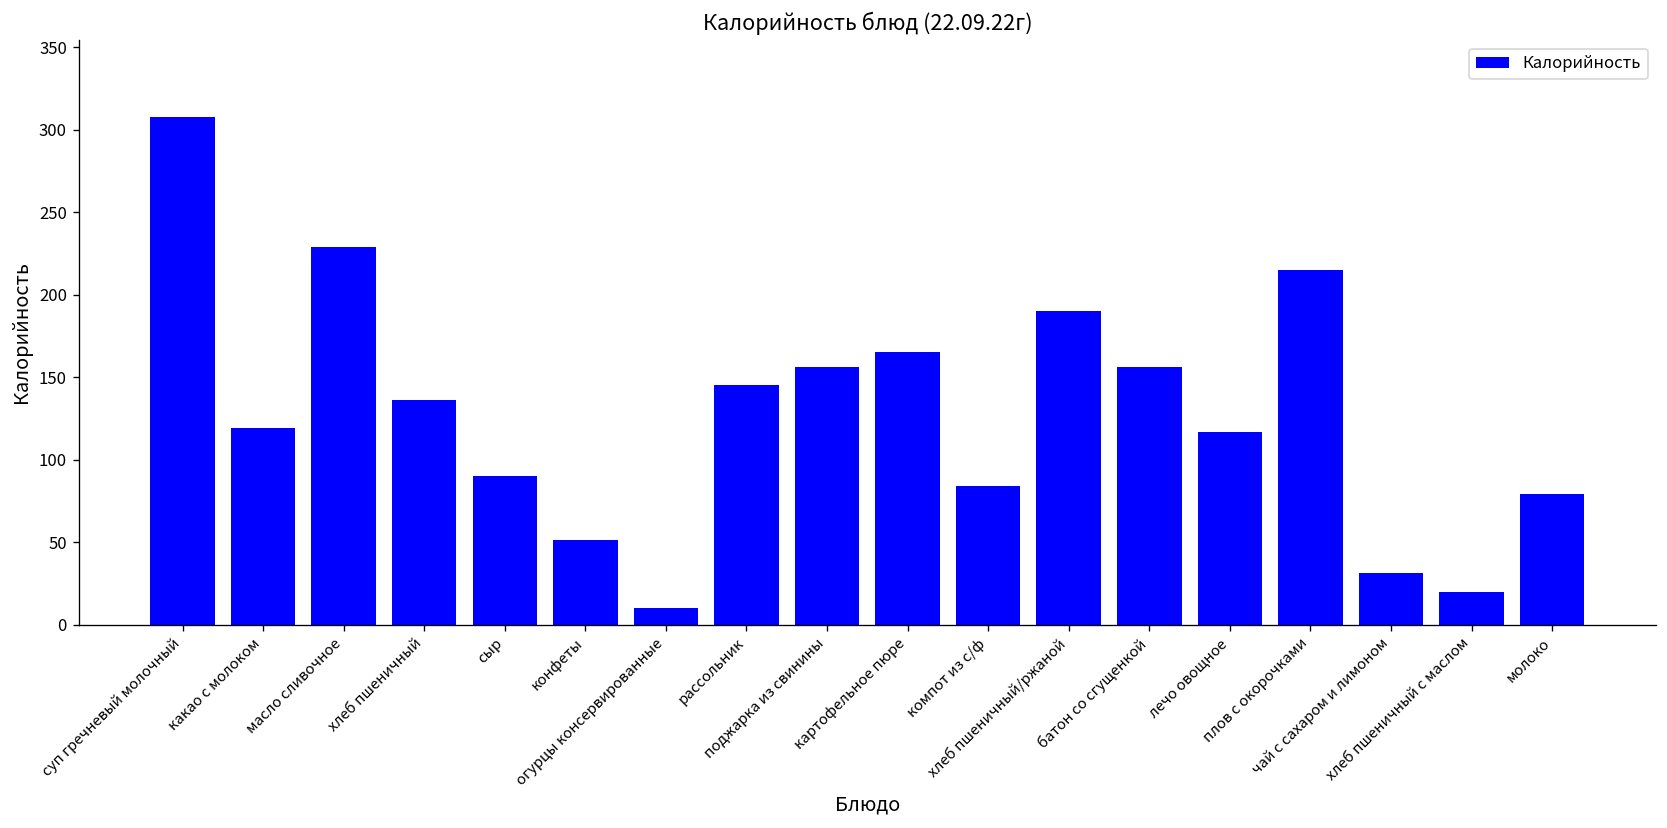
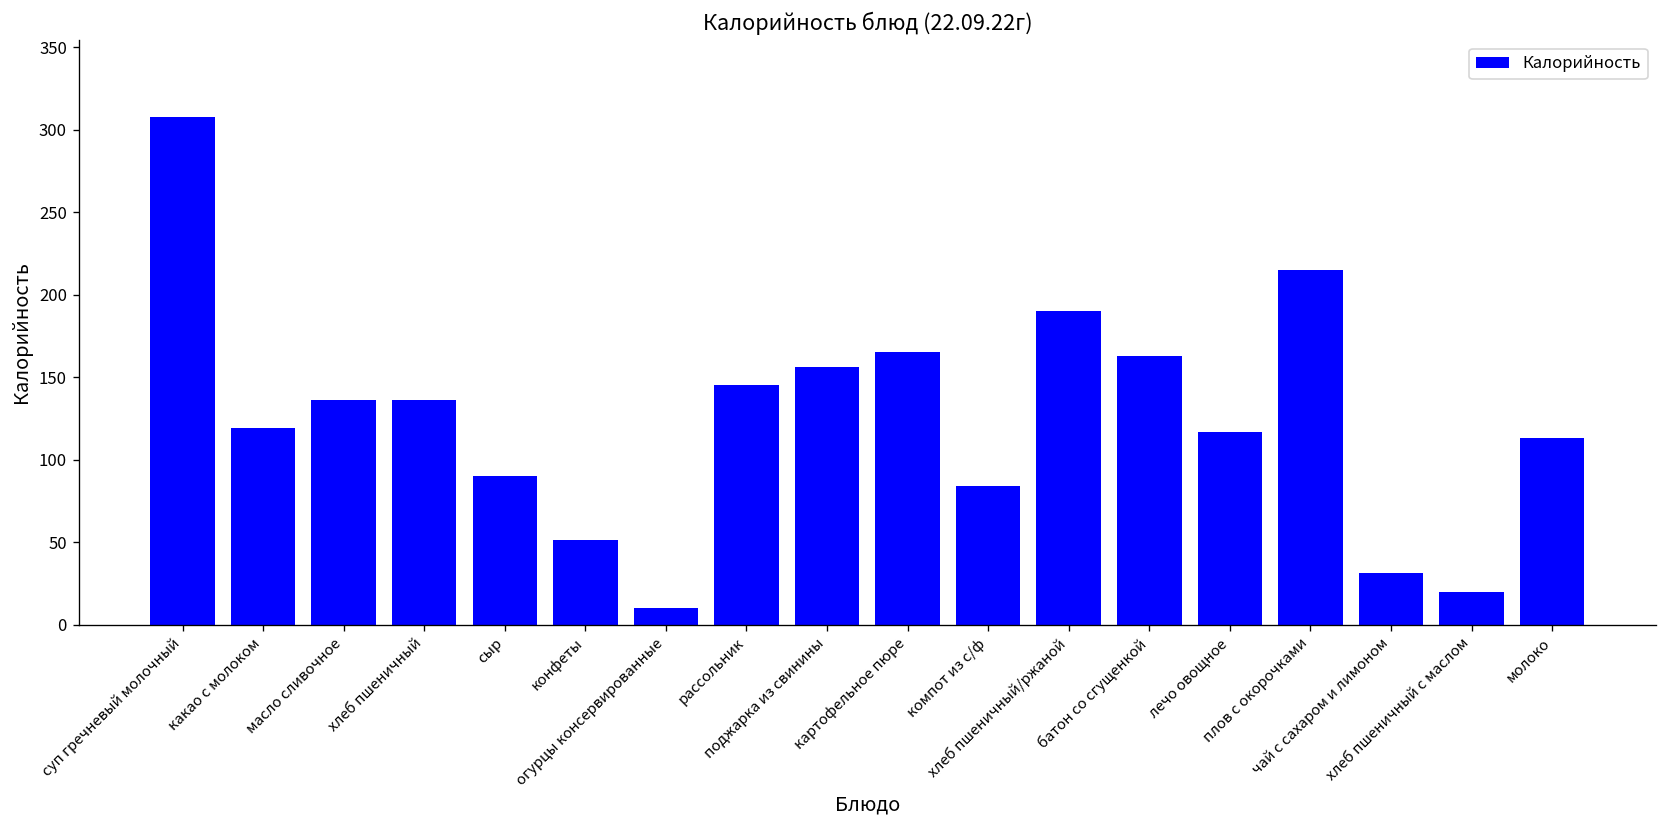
масло сливочное: 229 -> 136
батон со сгущенкой: 156 -> 163
молоко: 79 -> 113
